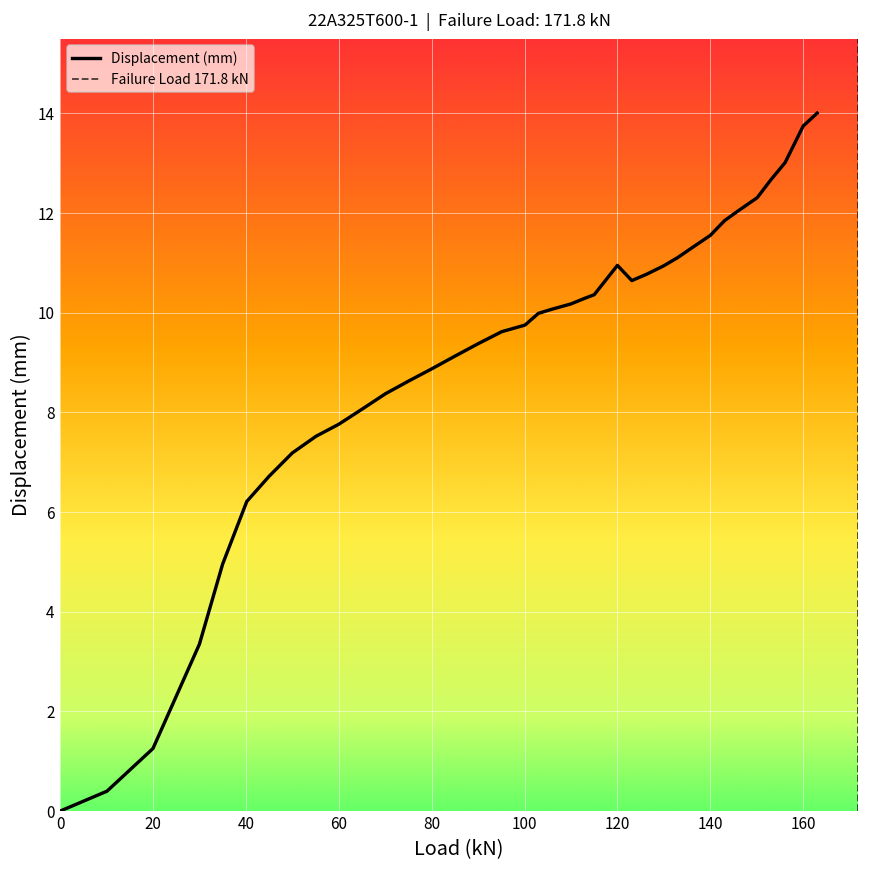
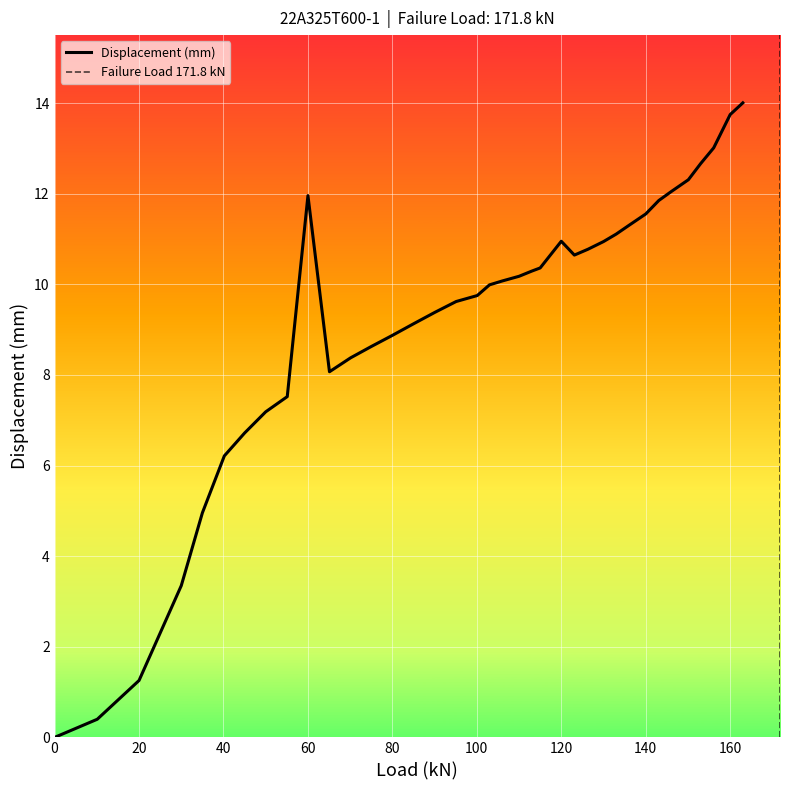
60: 7.8 -> 12.0
